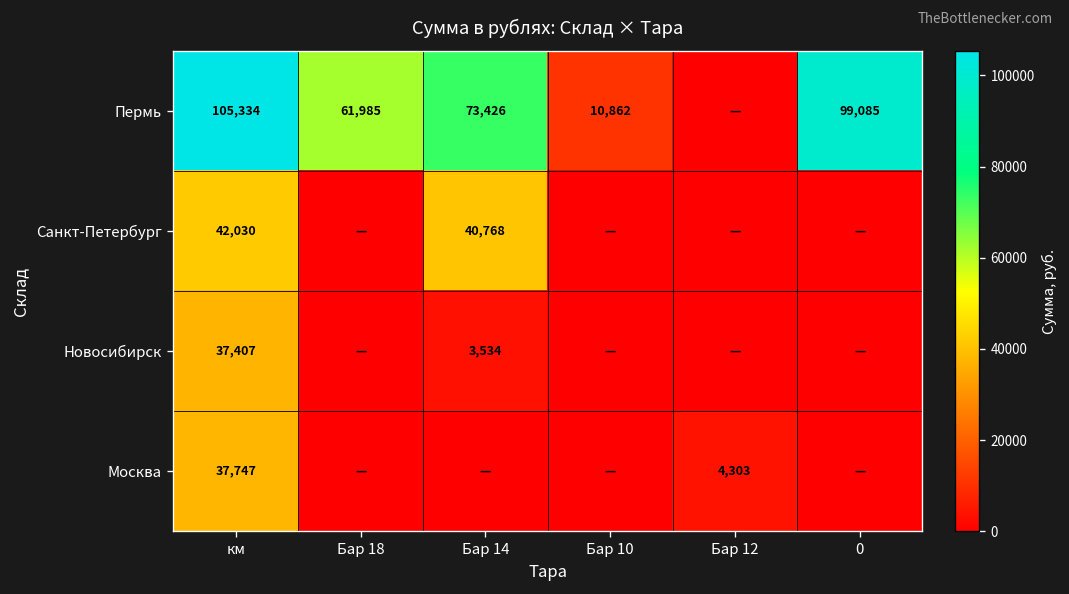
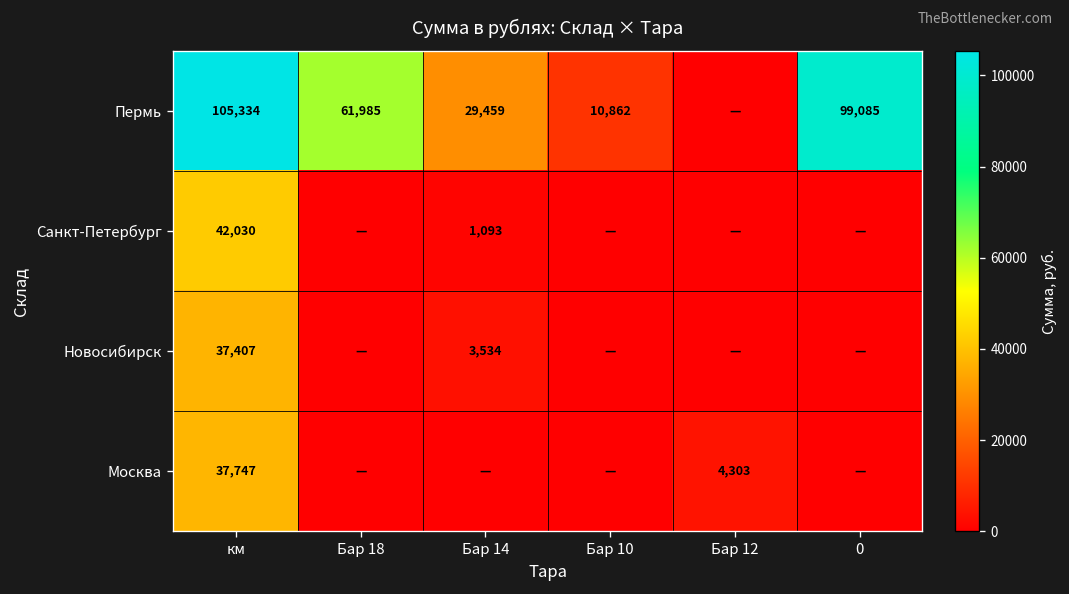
Пермь, Бар 14: 73,426 -> 29,459
Санкт-Петербург, Бар 14: 40,768 -> 1,093
